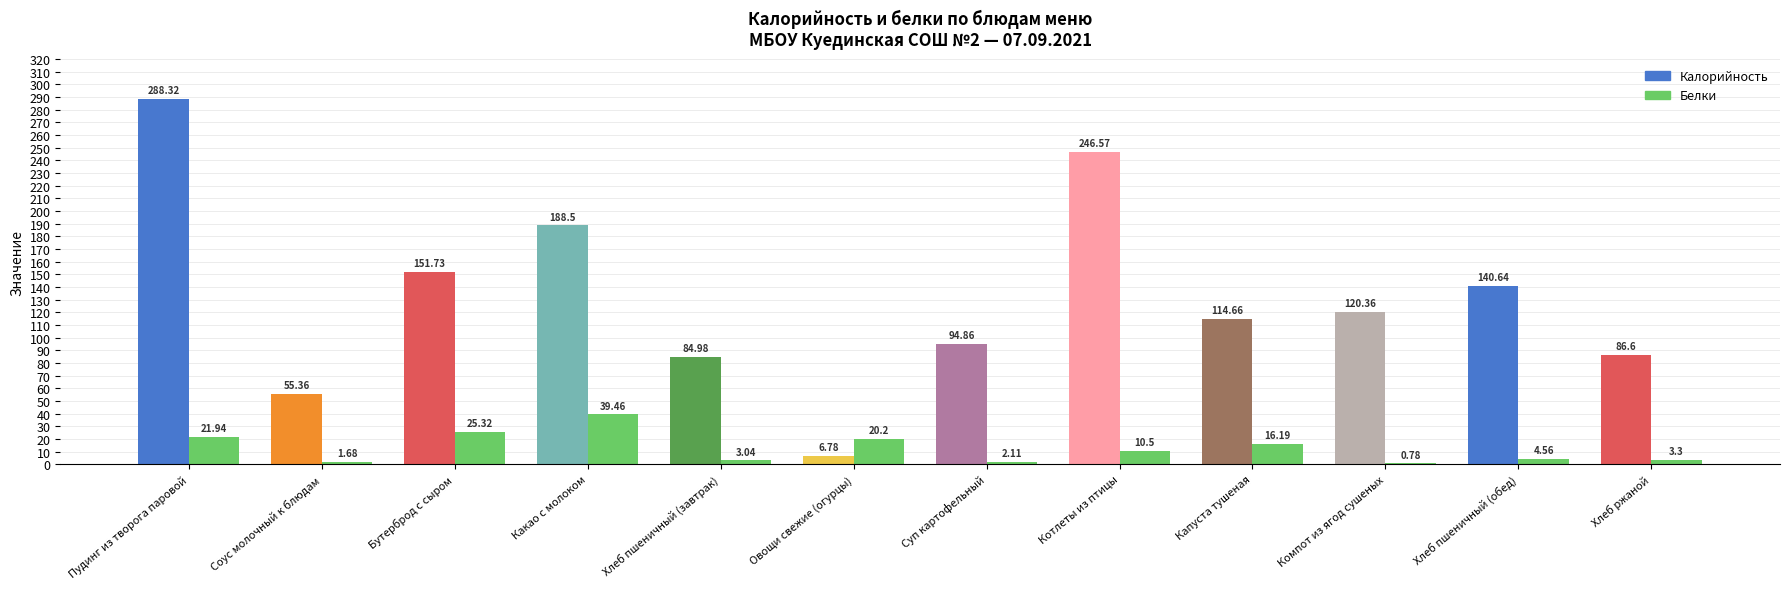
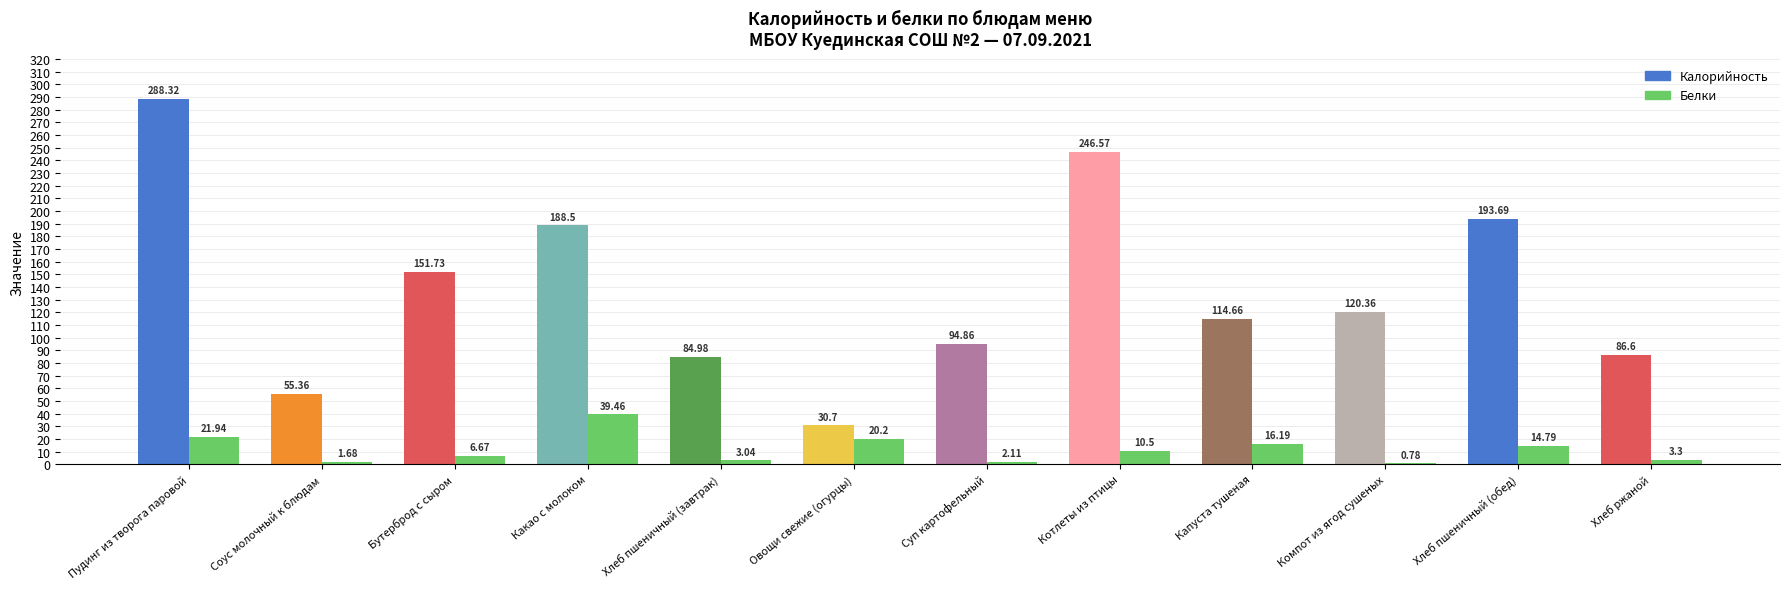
Белки, Бутерброд с сыром: 25.32 -> 6.67
Калорийность, Овощи свежие (огурцы): 6.78 -> 30.7
Калорийность, Хлеб пшеничный (обед): 140.64 -> 193.69
Белки, Хлеб пшеничный (обед): 4.56 -> 14.79
